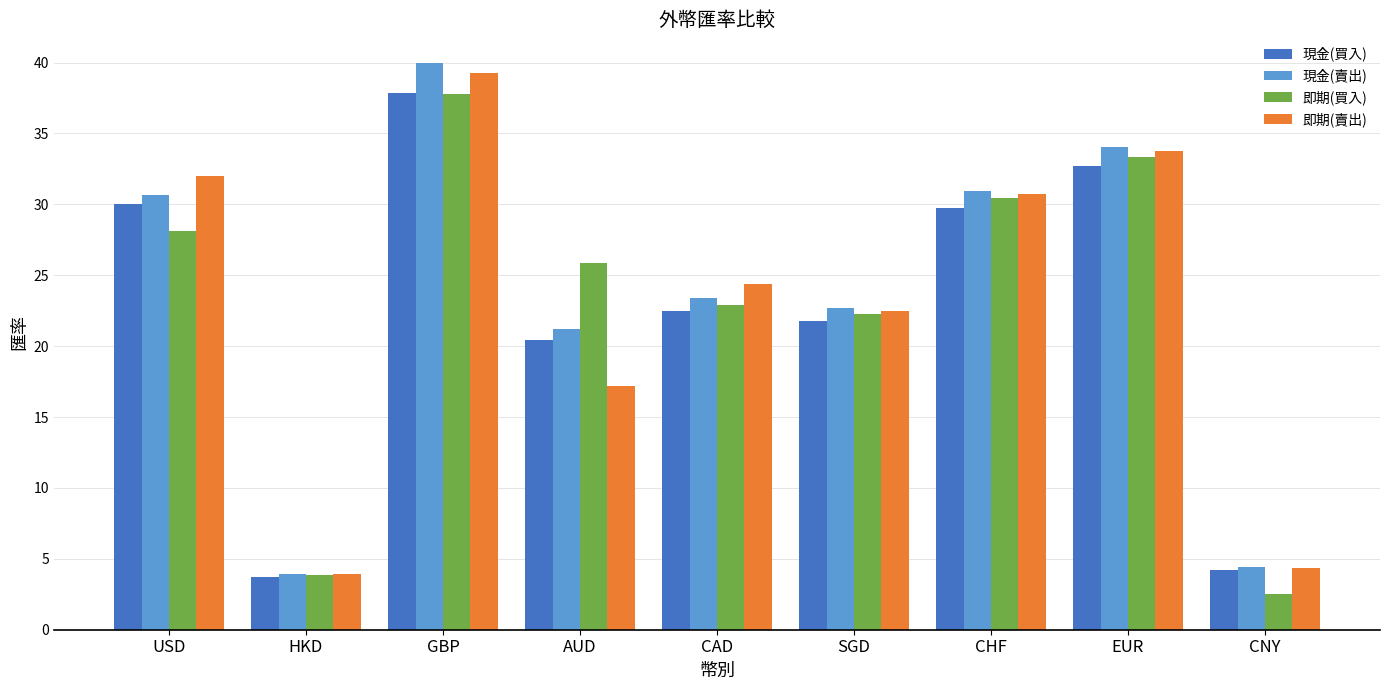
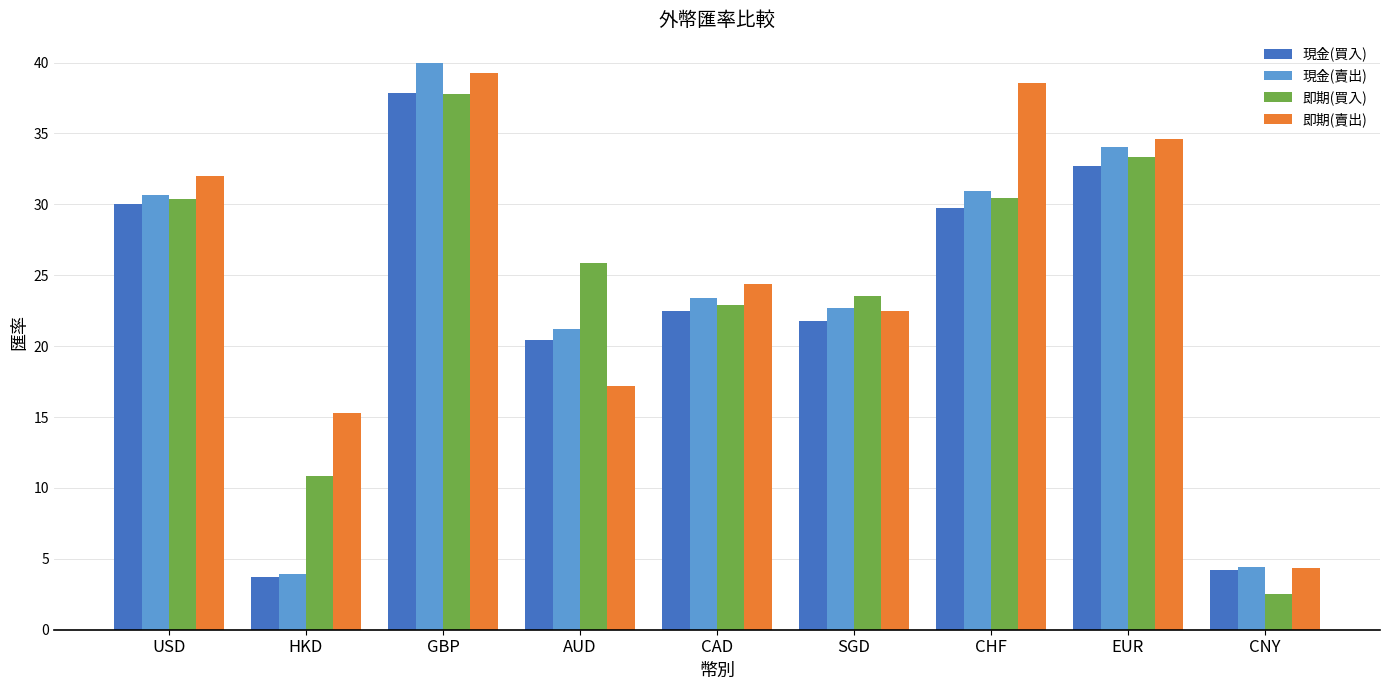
即期(買入), USD: 28.2 -> 30.4
即期(買入), HKD: 3.9 -> 10.9
即期(賣出), HKD: 3.9 -> 15.3
即期(買入), SGD: 22.3 -> 23.5
即期(賣出), CHF: 30.7 -> 38.5
即期(賣出), EUR: 33.8 -> 34.6
